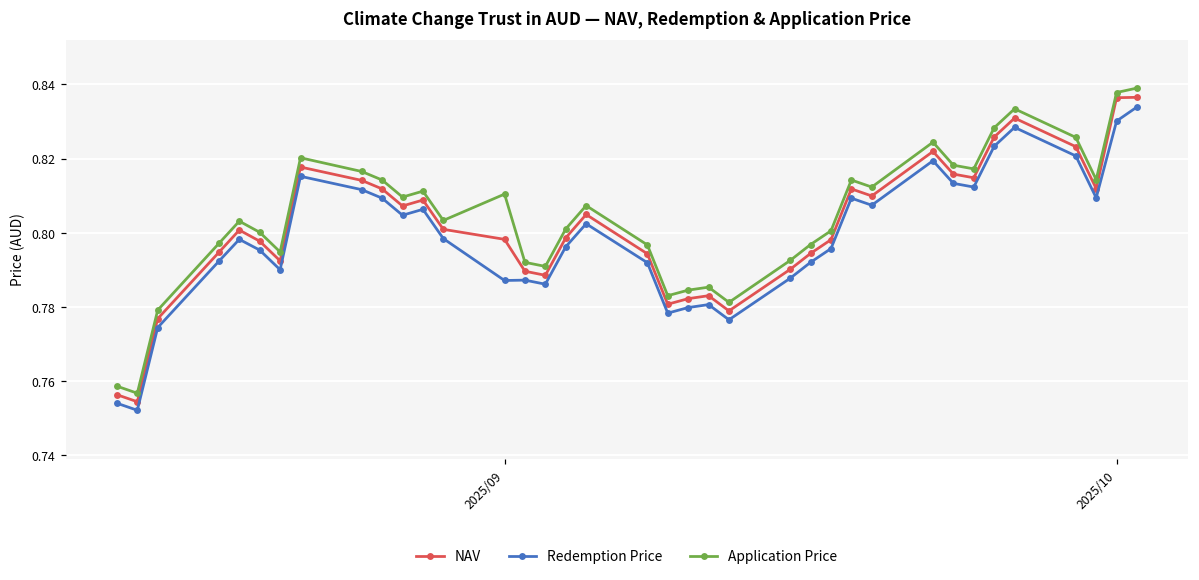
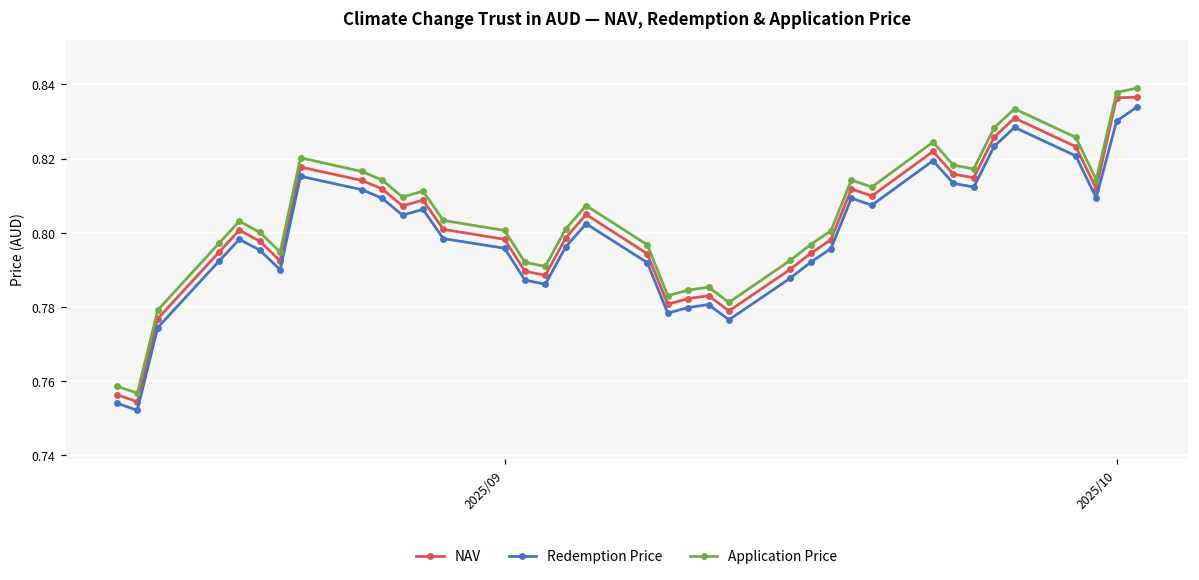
Redemption Price, 2025/09: 0.787 -> 0.796
Application Price, 2025/09: 0.810 -> 0.801
